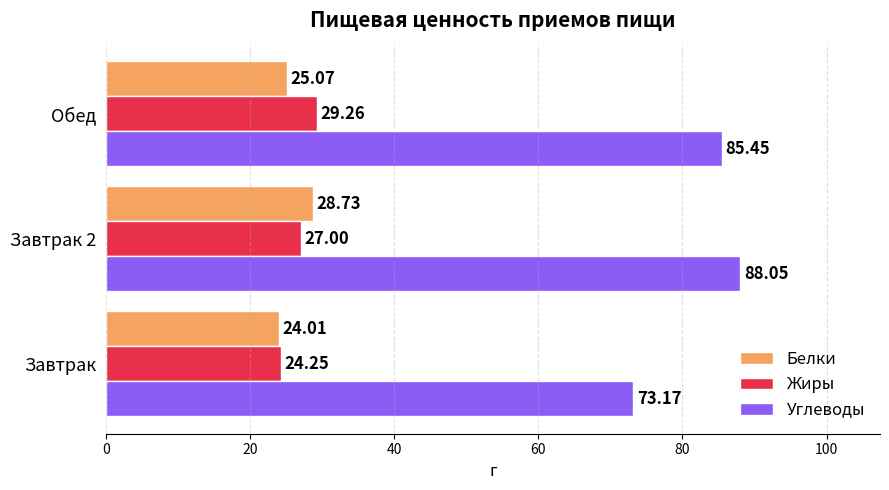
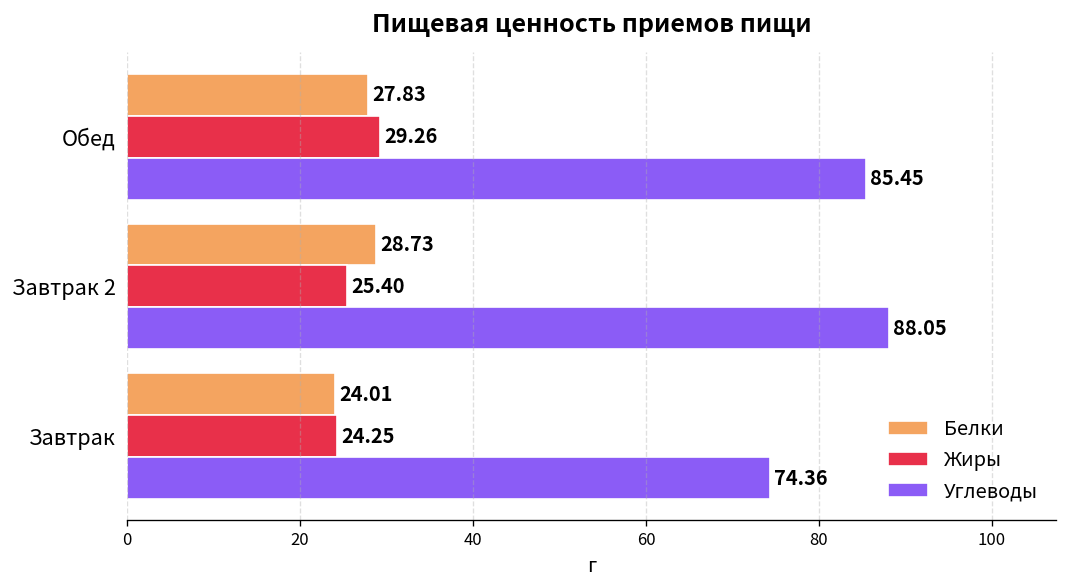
Белки, Обед: 25.07 -> 27.83
Жиры, Завтрак 2: 27.00 -> 25.40
Углеводы, Завтрак: 73.17 -> 74.36
